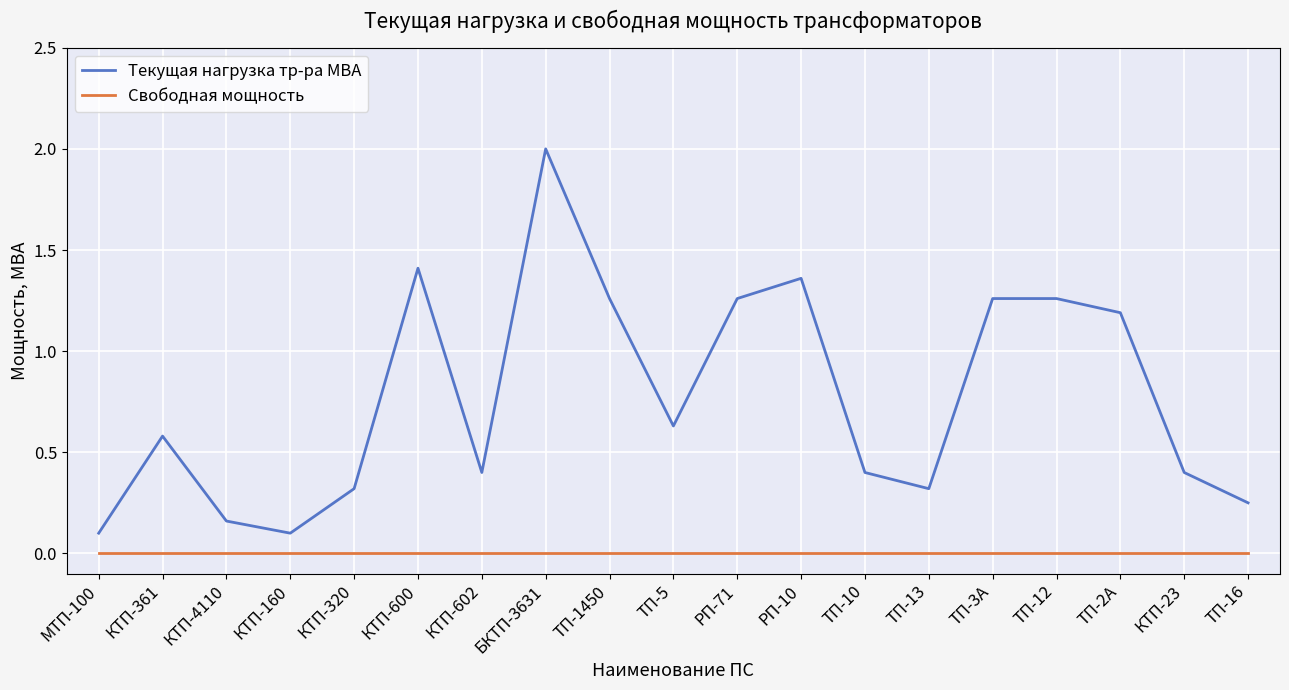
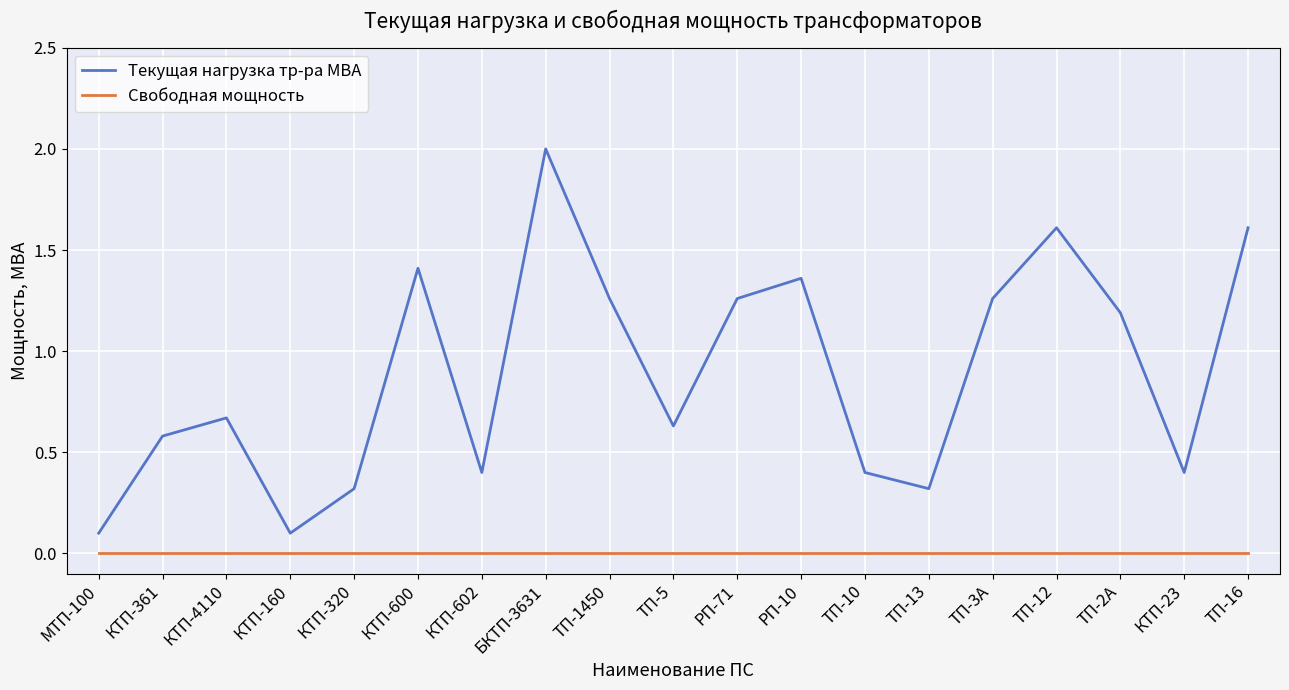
Текущая нагрузка тр-ра МВА, КТП-4110: 0.16 -> 0.67
Текущая нагрузка тр-ра МВА, ТП-12: 1.26 -> 1.61
Текущая нагрузка тр-ра МВА, ТП-16: 0.25 -> 1.61
